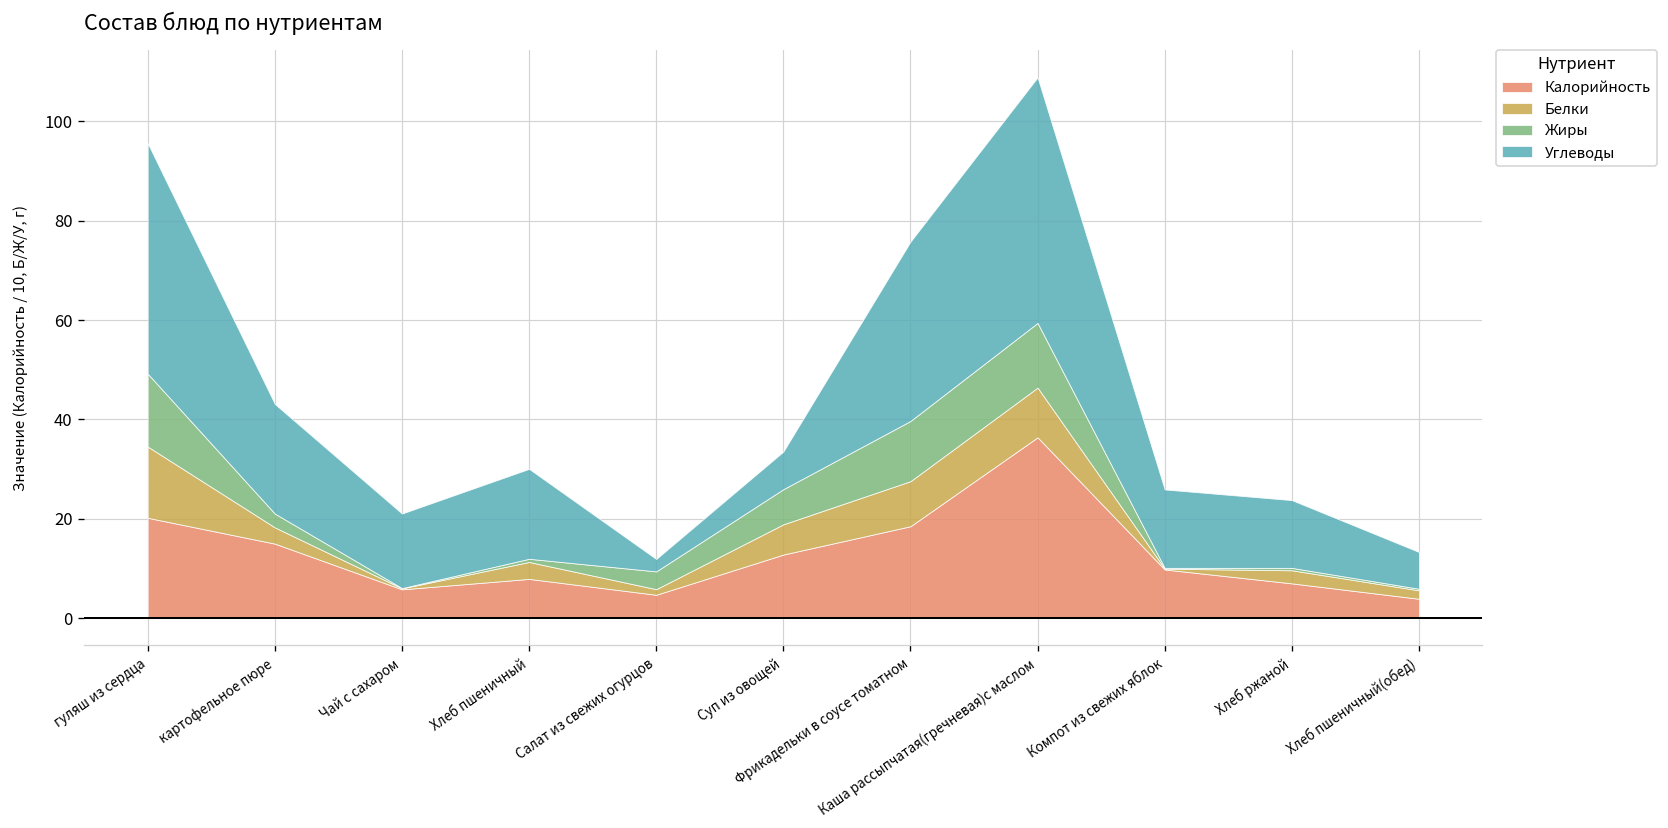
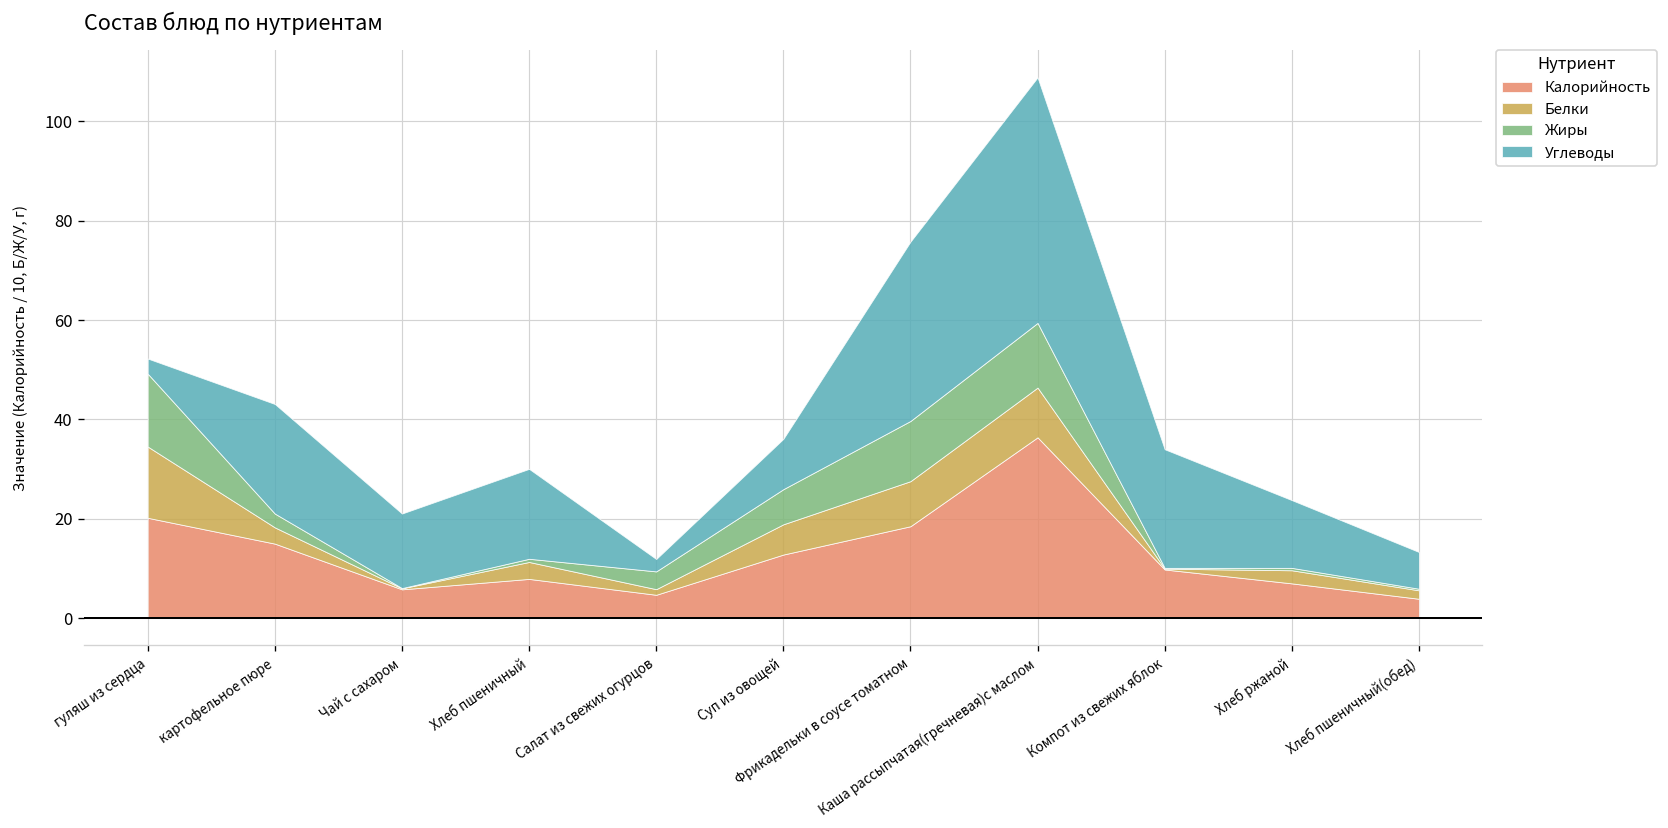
Углеводы, гуляш из сердца: 46 -> 3
Углеводы, Суп из овощей: 8 -> 10
Углеводы, Компот из свежих яблок: 16 -> 24
